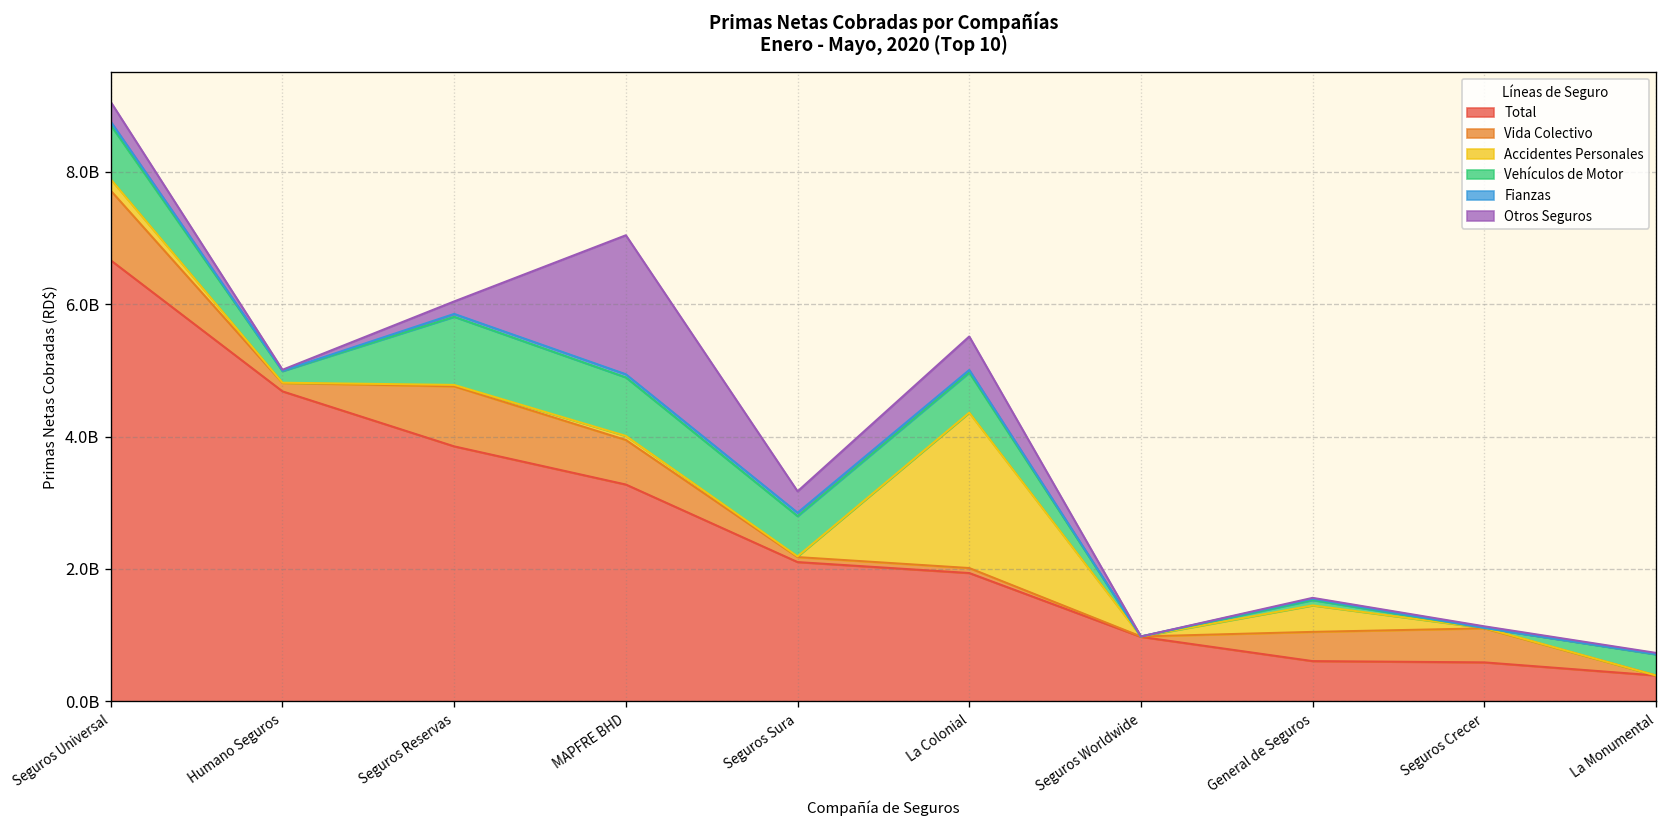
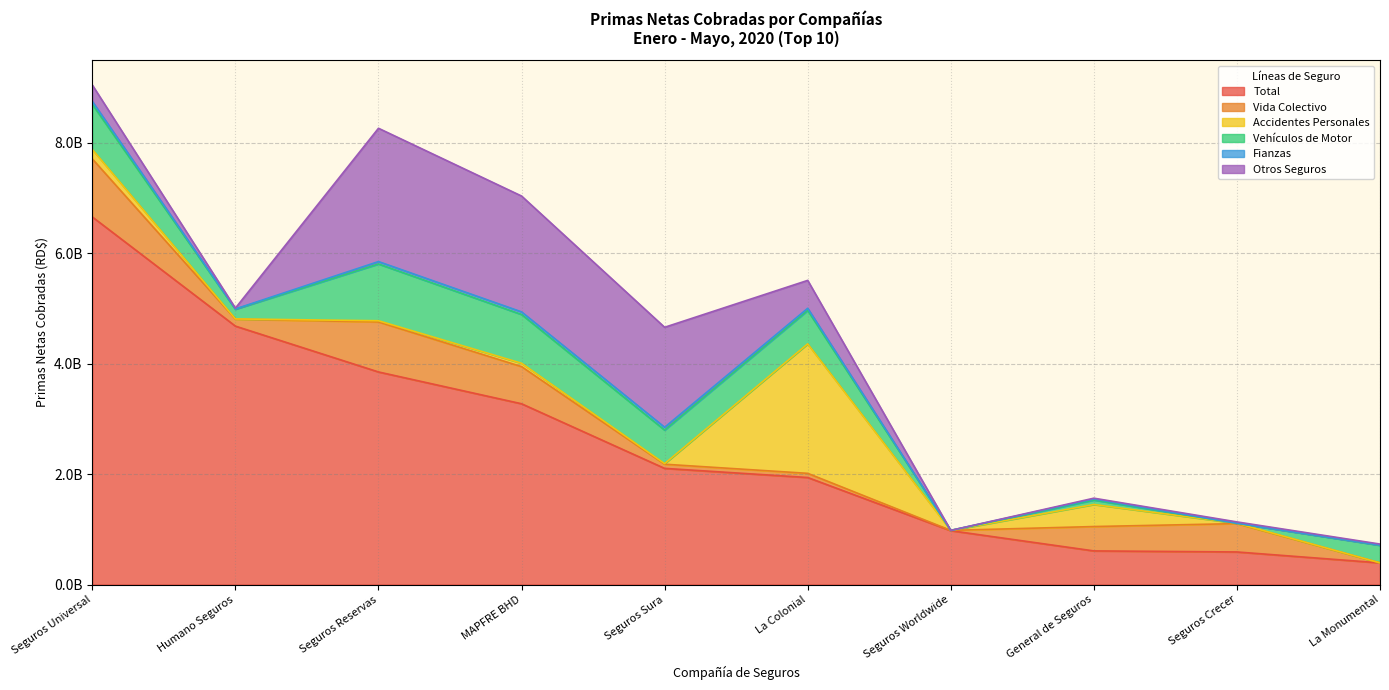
Otros Seguros, Seguros Reservas: 200000000 -> 2400000000
Otros Seguros, Seguros Sura: 300000000 -> 1800000000
